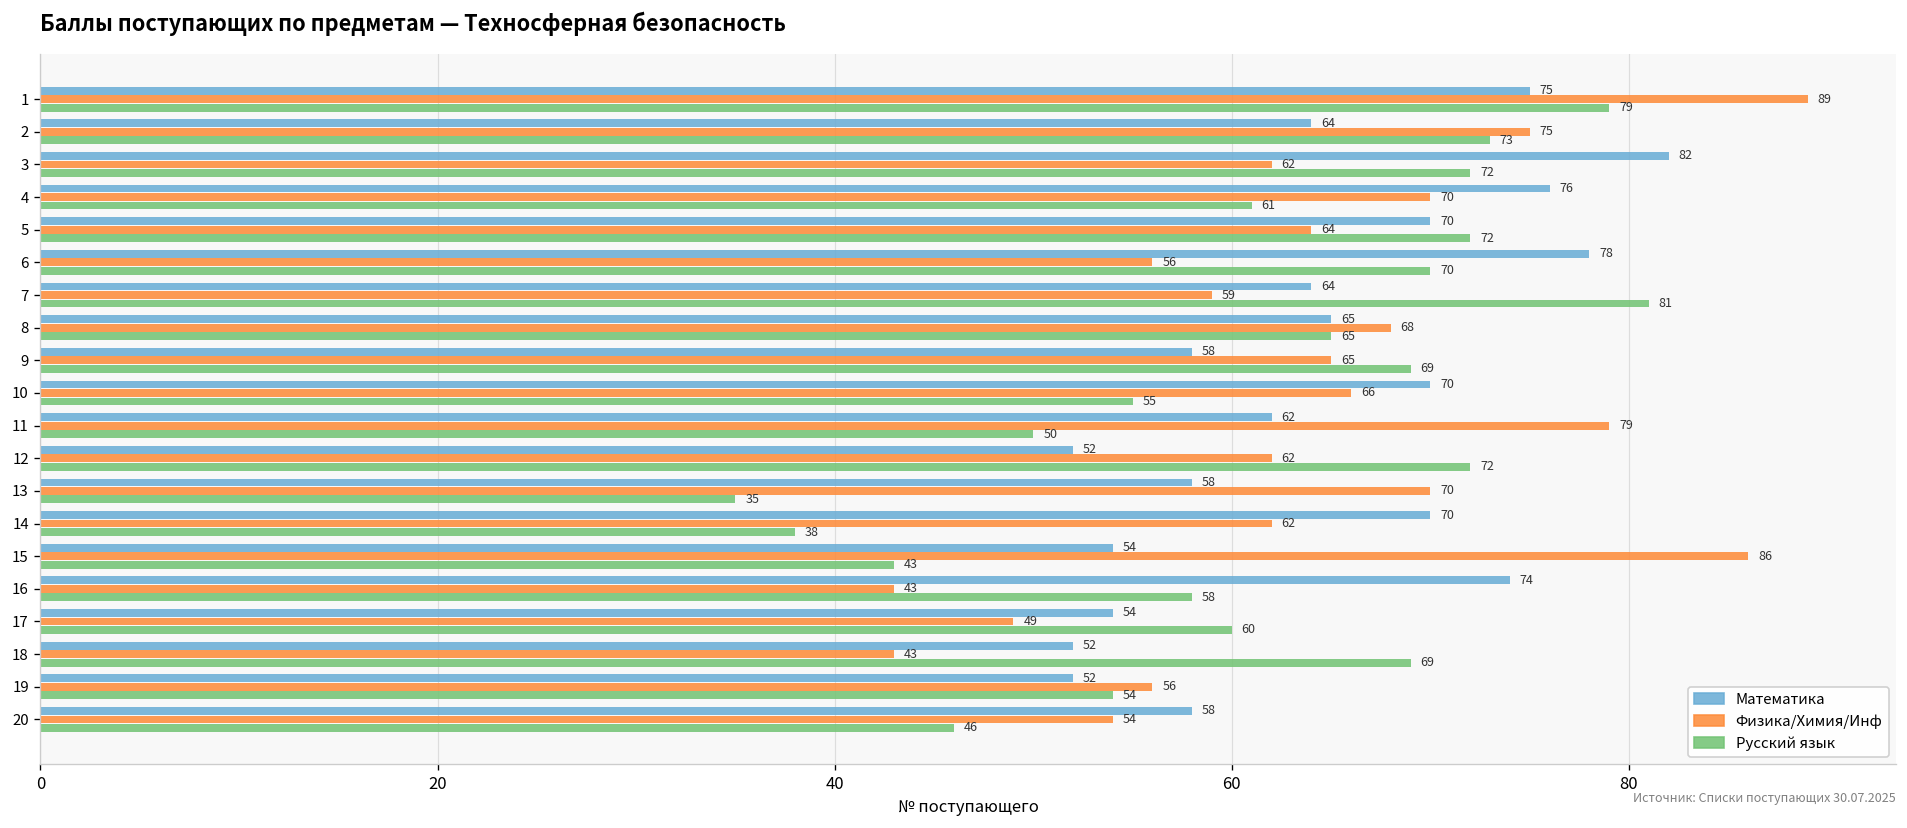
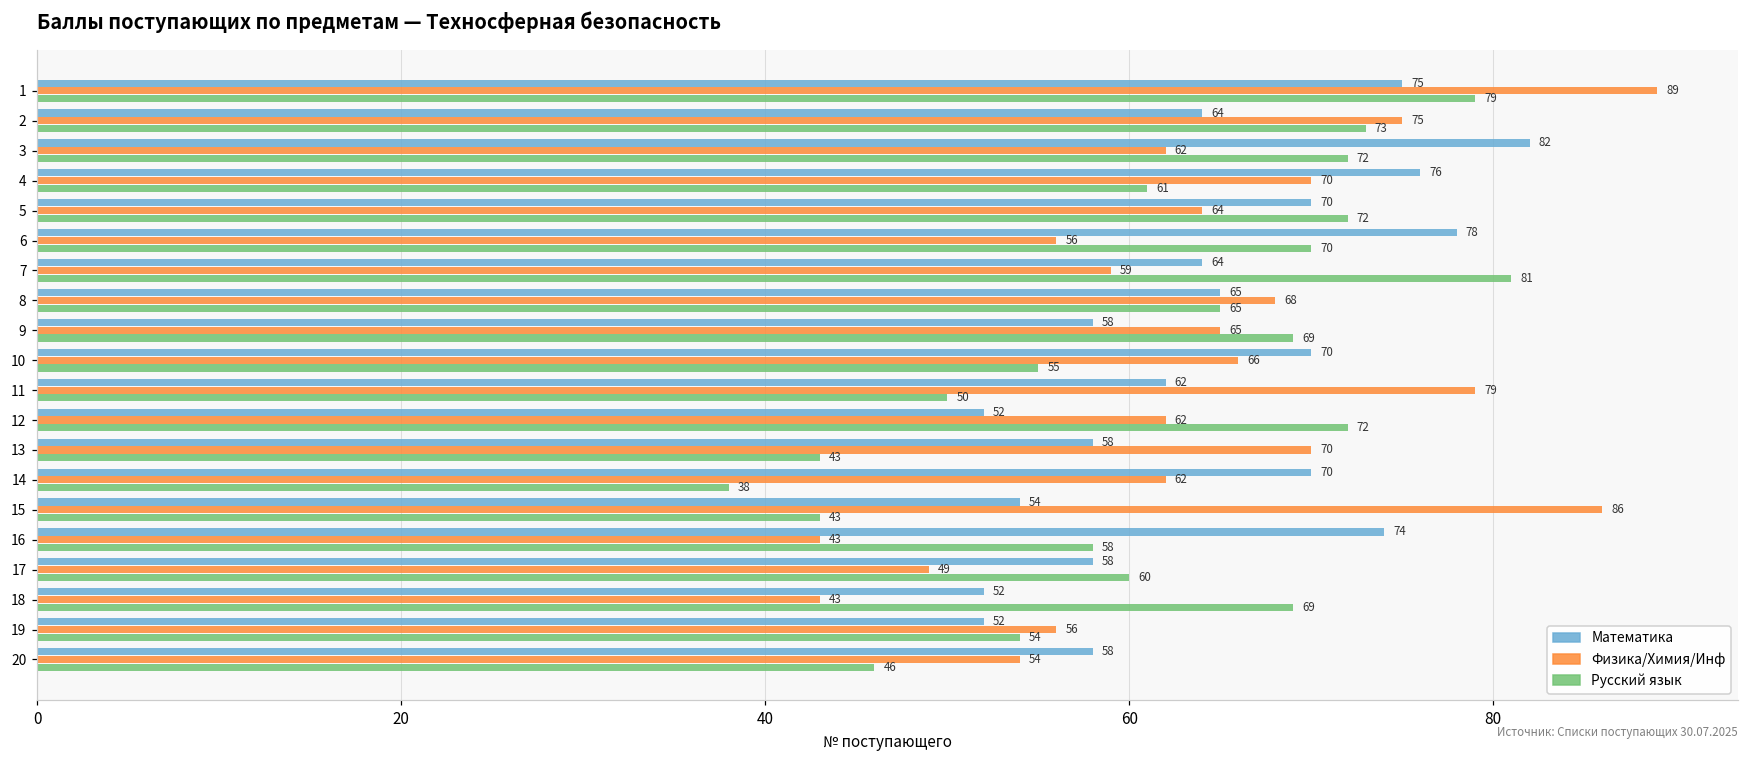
Русский язык, 13: 35 -> 43
Математика, 17: 54 -> 58
